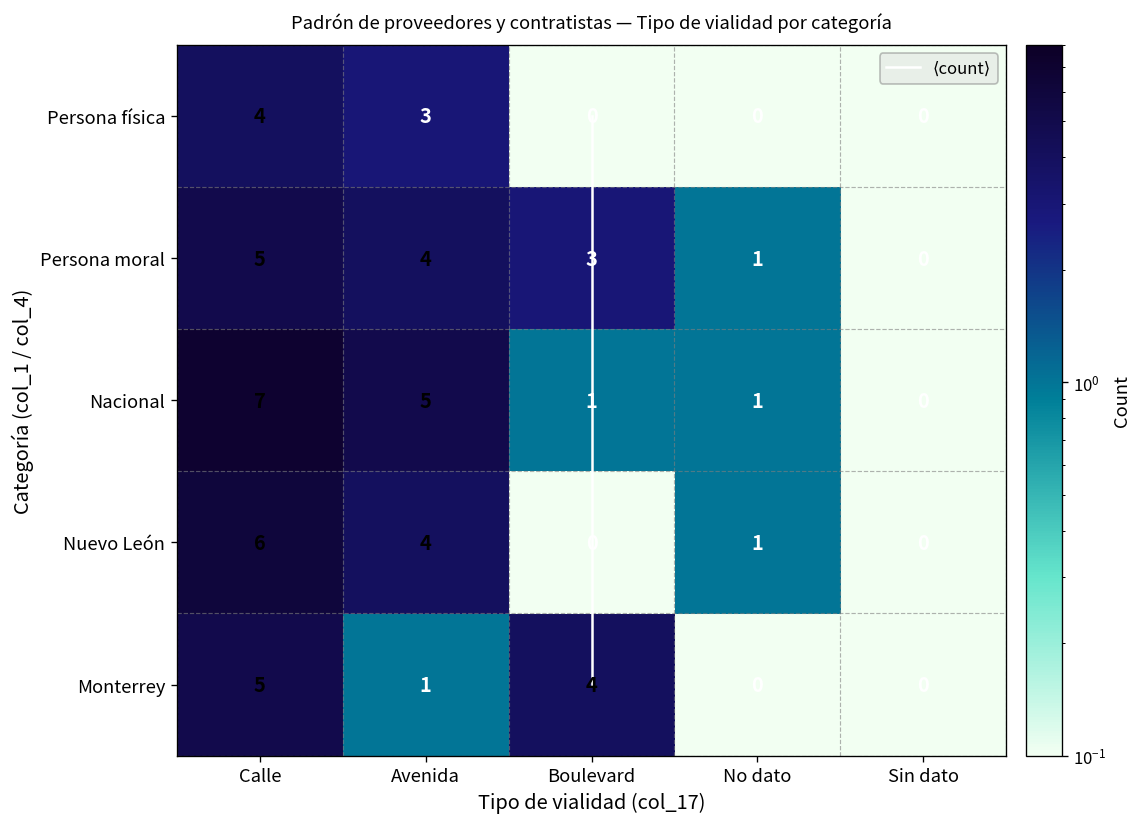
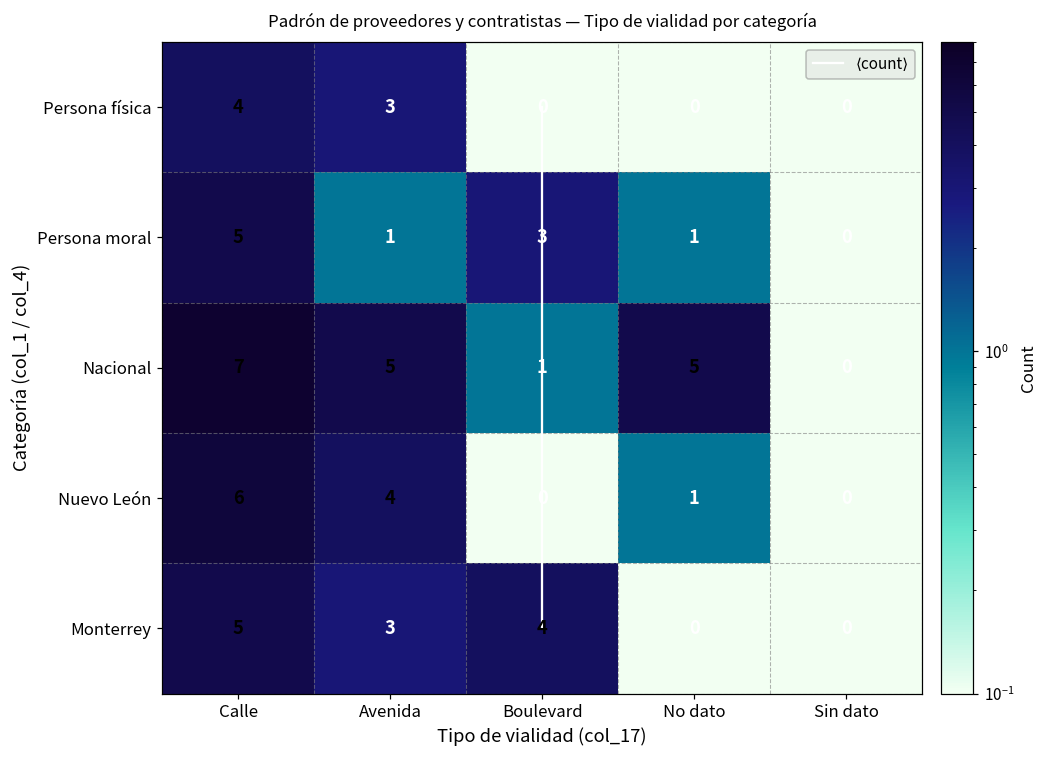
Persona moral, Avenida: 4 -> 1
Nacional, No dato: 1 -> 5
Monterrey, Avenida: 1 -> 3
